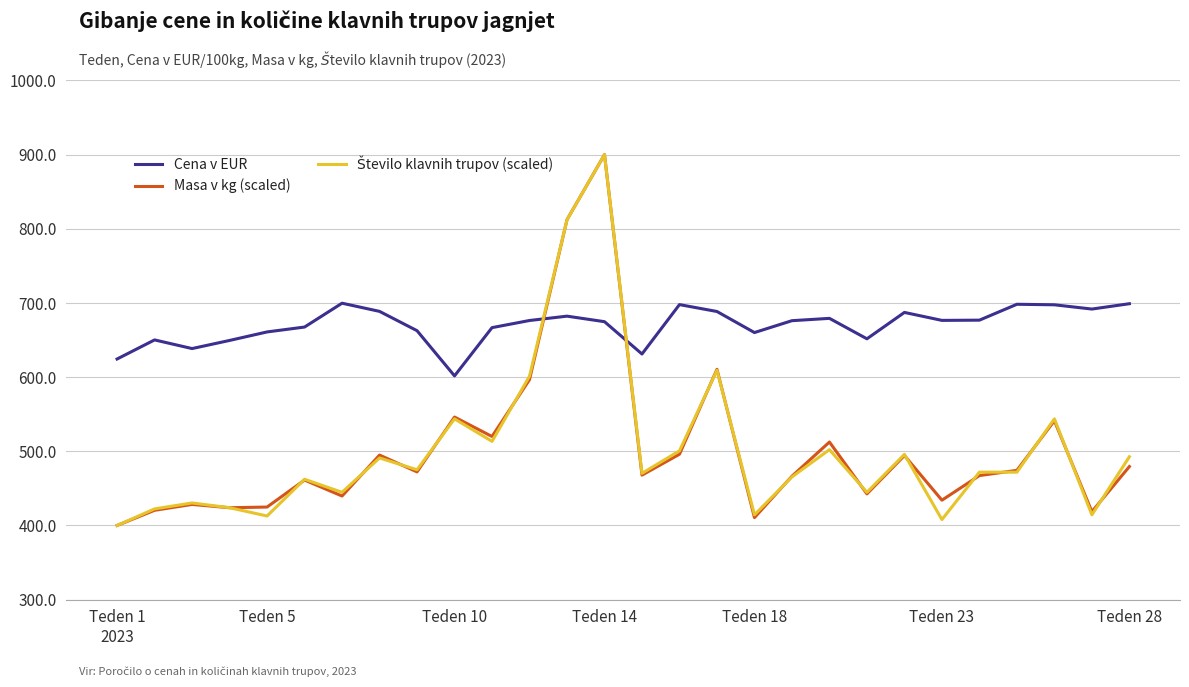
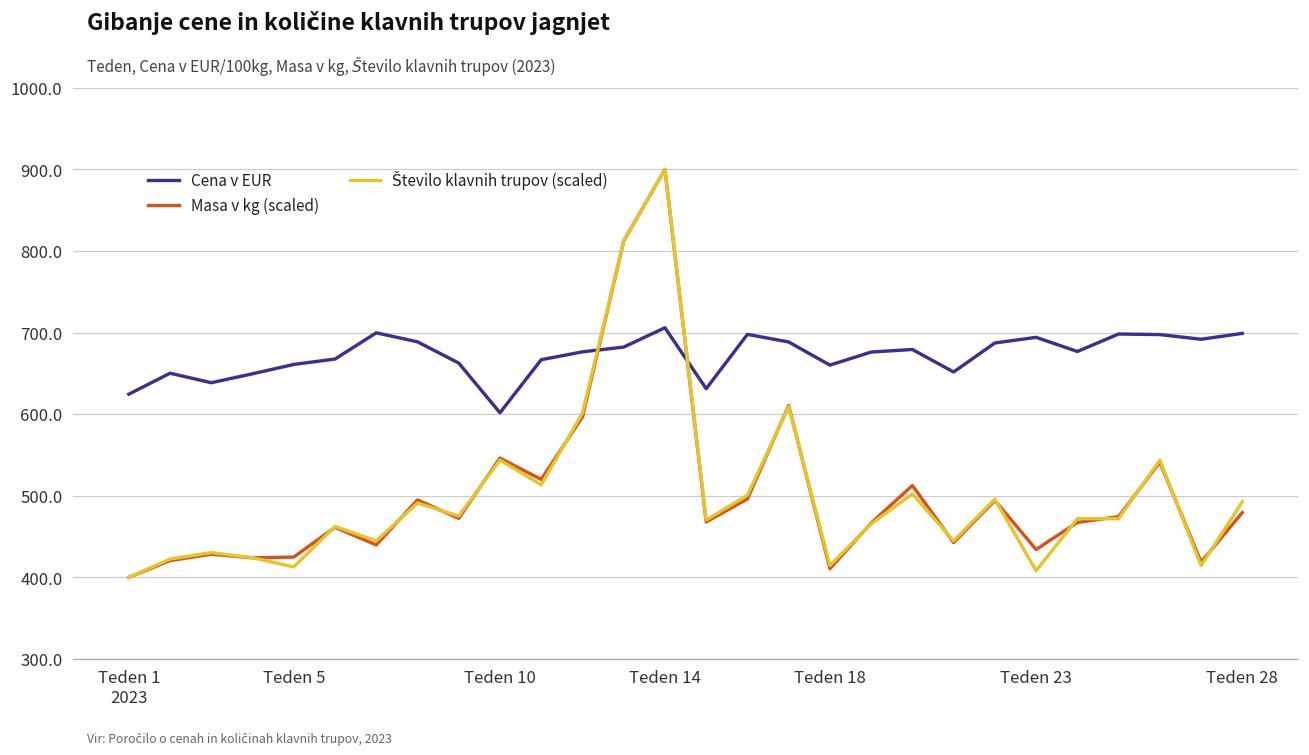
Cena v EUR, Teden 14: 670 -> 710
Cena v EUR, Teden 23: 680 -> 690
